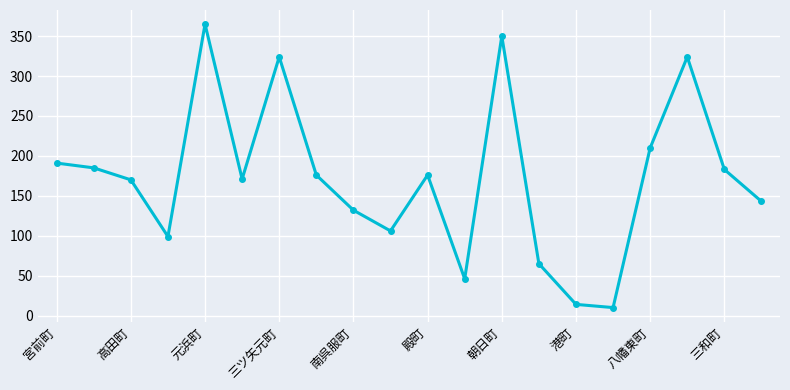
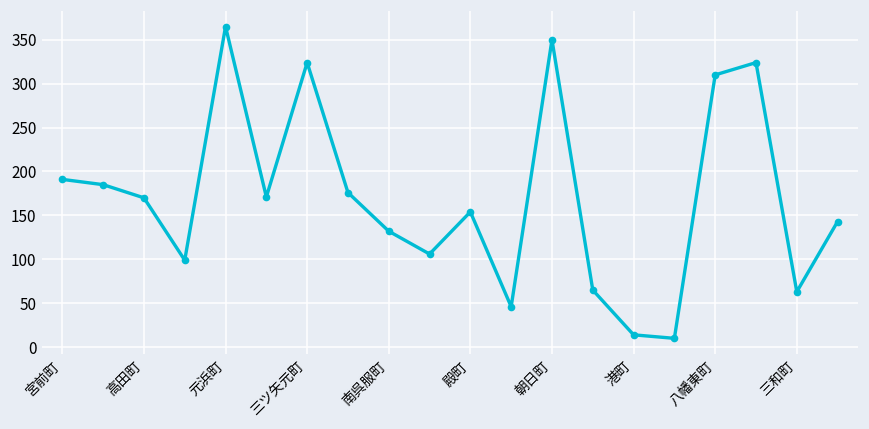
殿町: 180 -> 150
八幡東町: 210 -> 310
三和町: 180 -> 60
